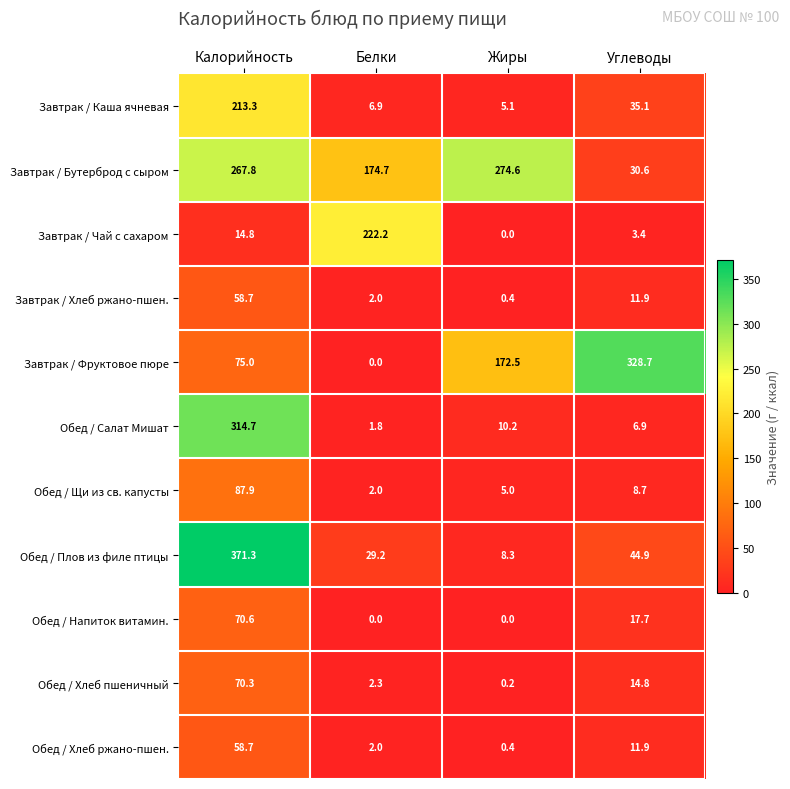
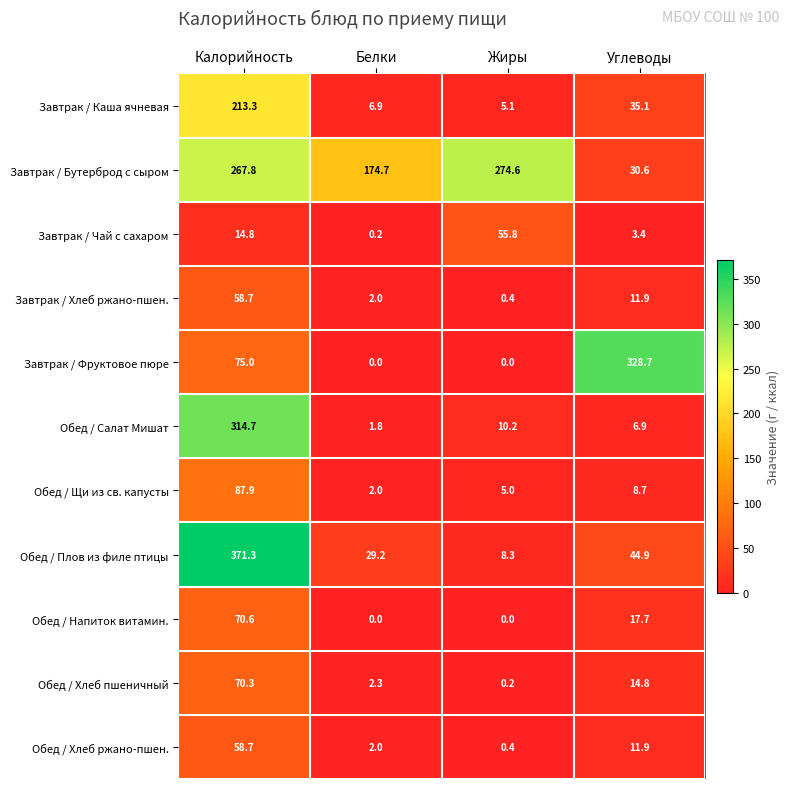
Завтрак / Чай с сахаром, Белки: 222.2 -> 0.2
Завтрак / Чай с сахаром, Жиры: 0.0 -> 55.8
Завтрак / Фруктовое пюре, Жиры: 172.5 -> 0.0
